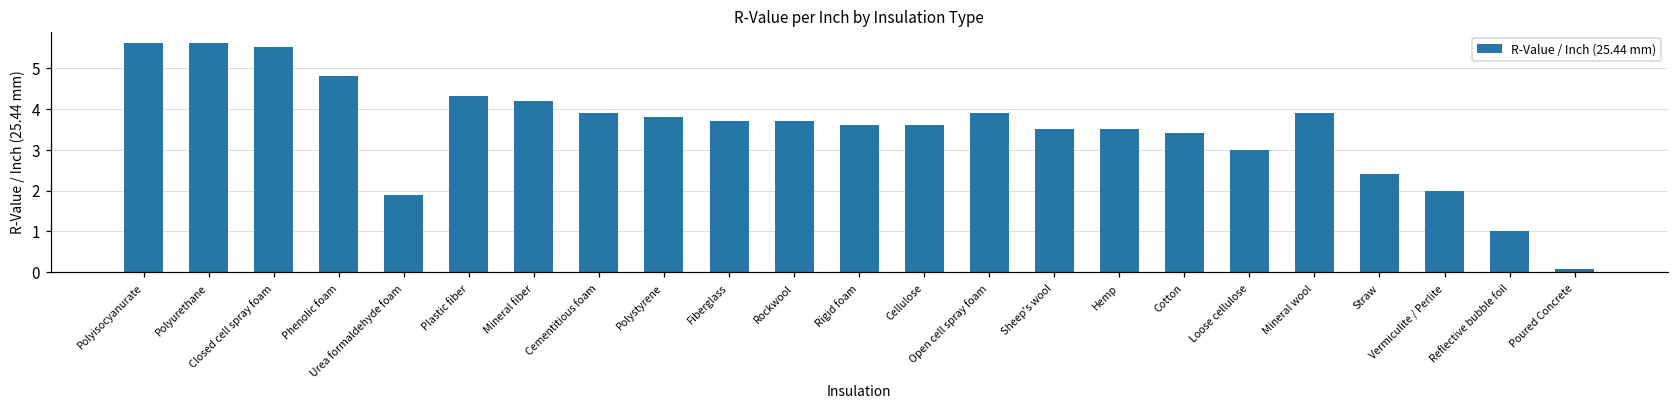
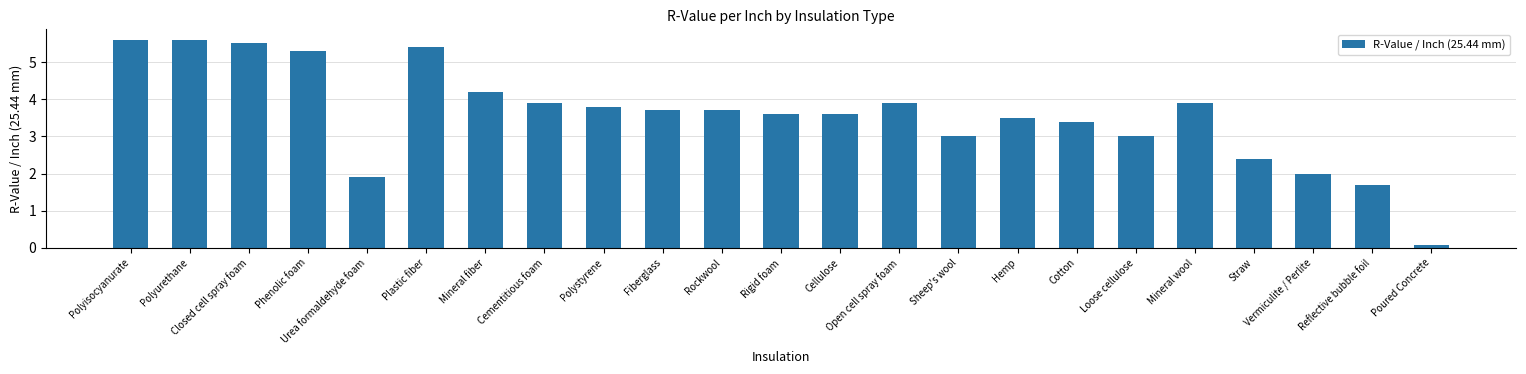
Phenolic foam: 4.8 -> 5.3
Plastic fiber: 4.3 -> 5.4
Sheep's wool: 3.5 -> 3.0
Reflective bubble foil: 1.0 -> 1.7
